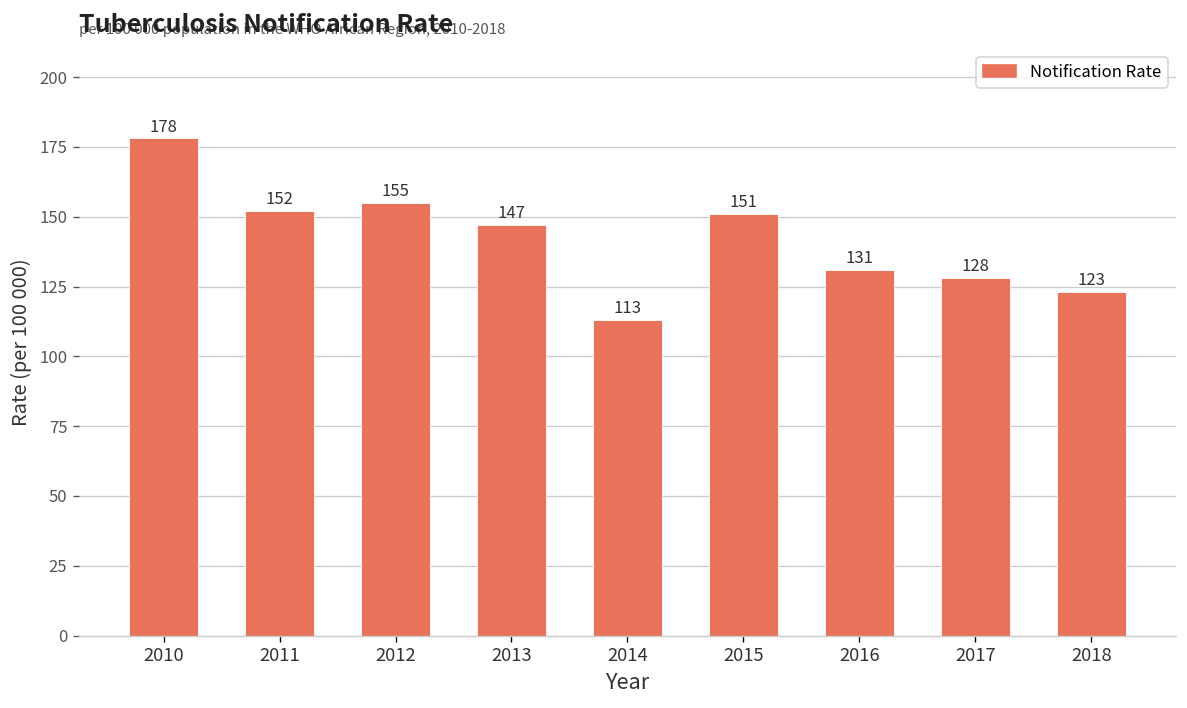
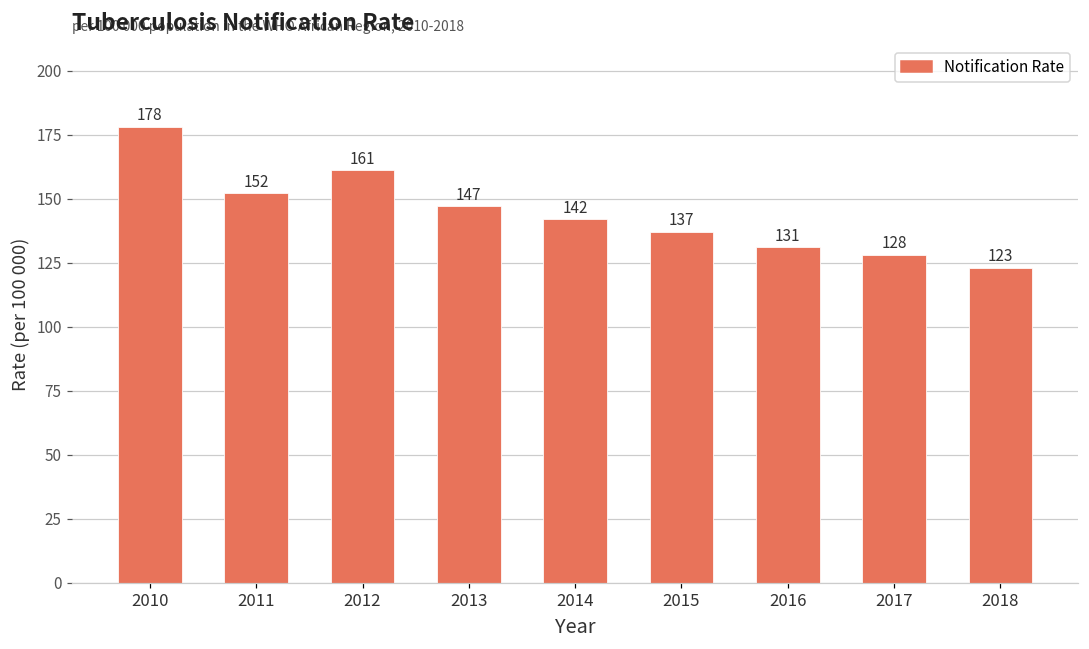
2012: 155 -> 161
2014: 113 -> 142
2015: 151 -> 137
